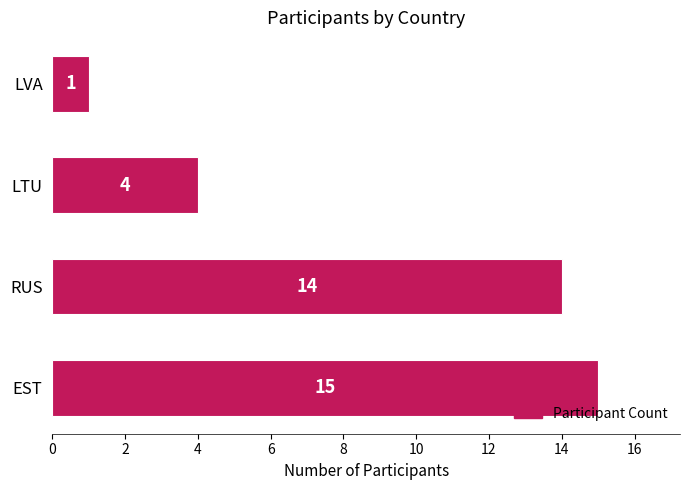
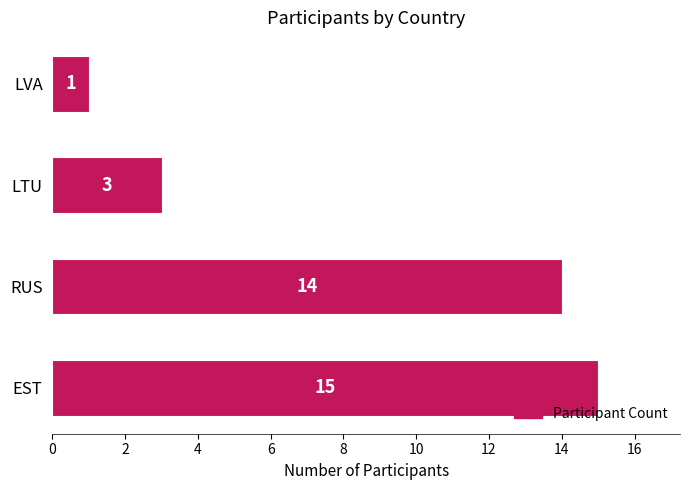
LTU: 4 -> 3
